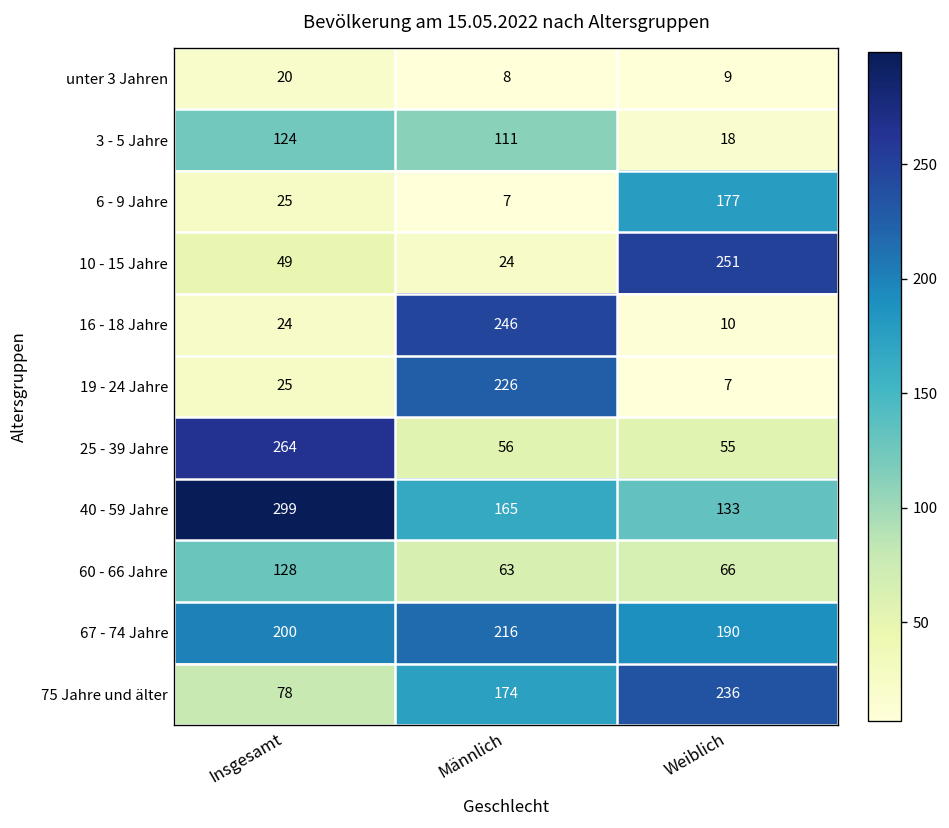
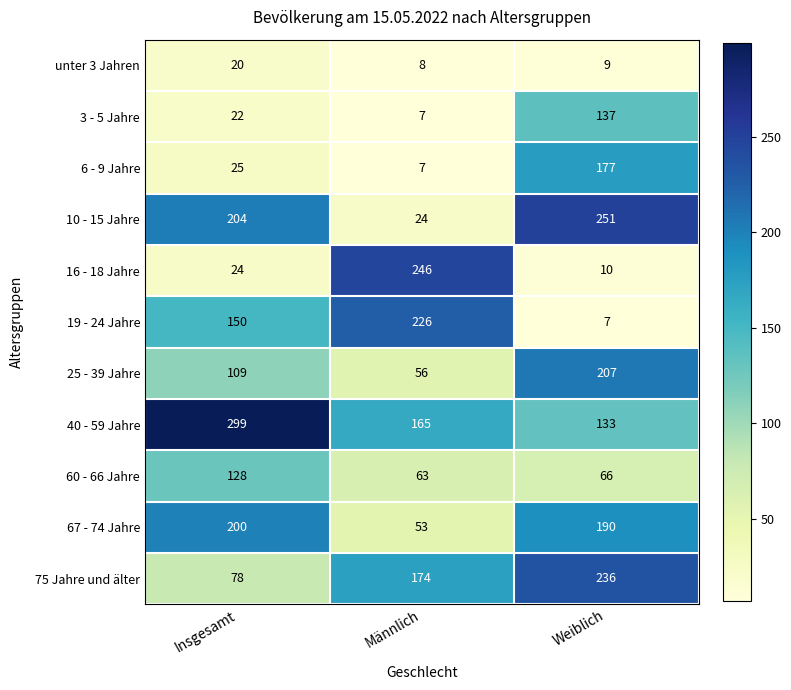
3 - 5 Jahre, Insgesamt: 124 -> 22
3 - 5 Jahre, Männlich: 111 -> 7
3 - 5 Jahre, Weiblich: 18 -> 137
10 - 15 Jahre, Insgesamt: 49 -> 204
19 - 24 Jahre, Insgesamt: 25 -> 150
25 - 39 Jahre, Insgesamt: 264 -> 109
25 - 39 Jahre, Weiblich: 55 -> 207
67 - 74 Jahre, Männlich: 216 -> 53
